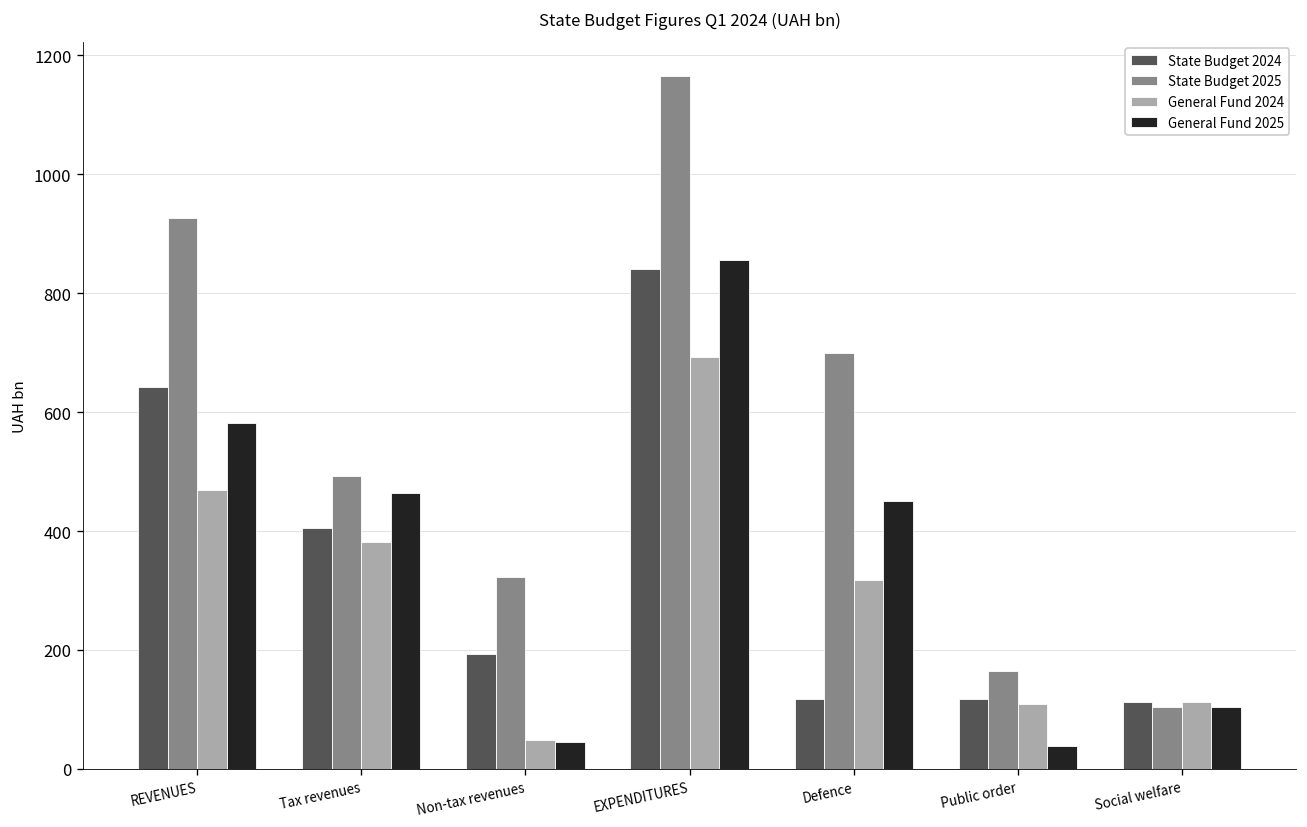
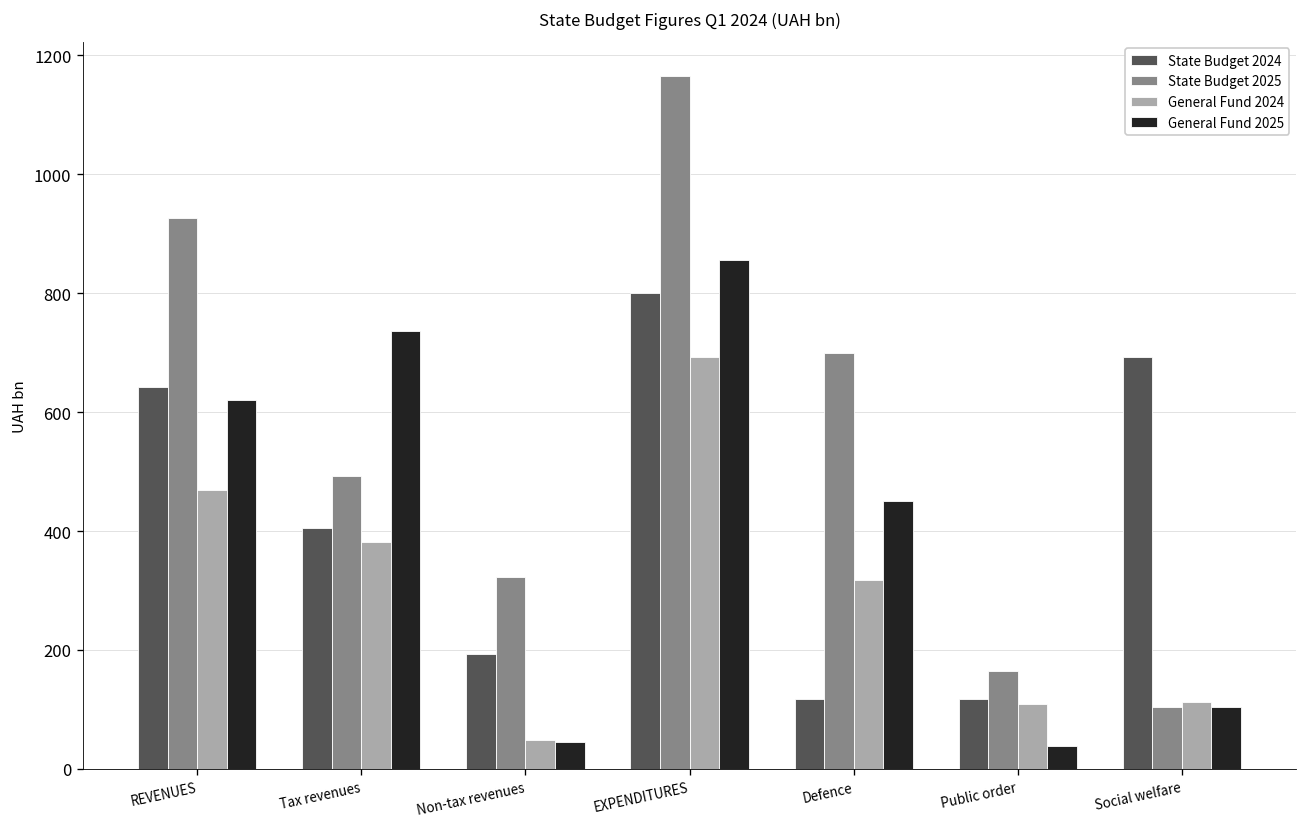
General Fund 2025, REVENUES: 580 -> 620
General Fund 2025, Tax revenues: 460 -> 740
State Budget 2024, EXPENDITURES: 840 -> 800
State Budget 2024, Social welfare: 110 -> 690
